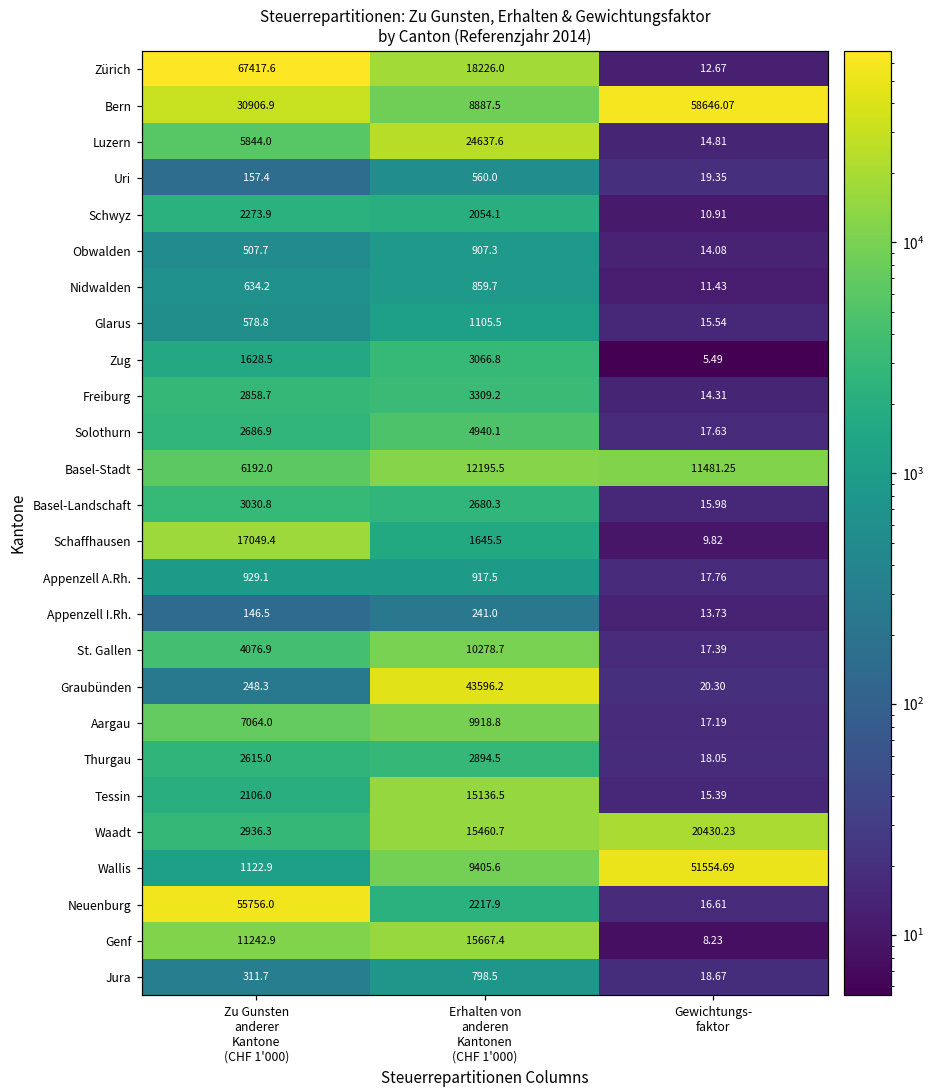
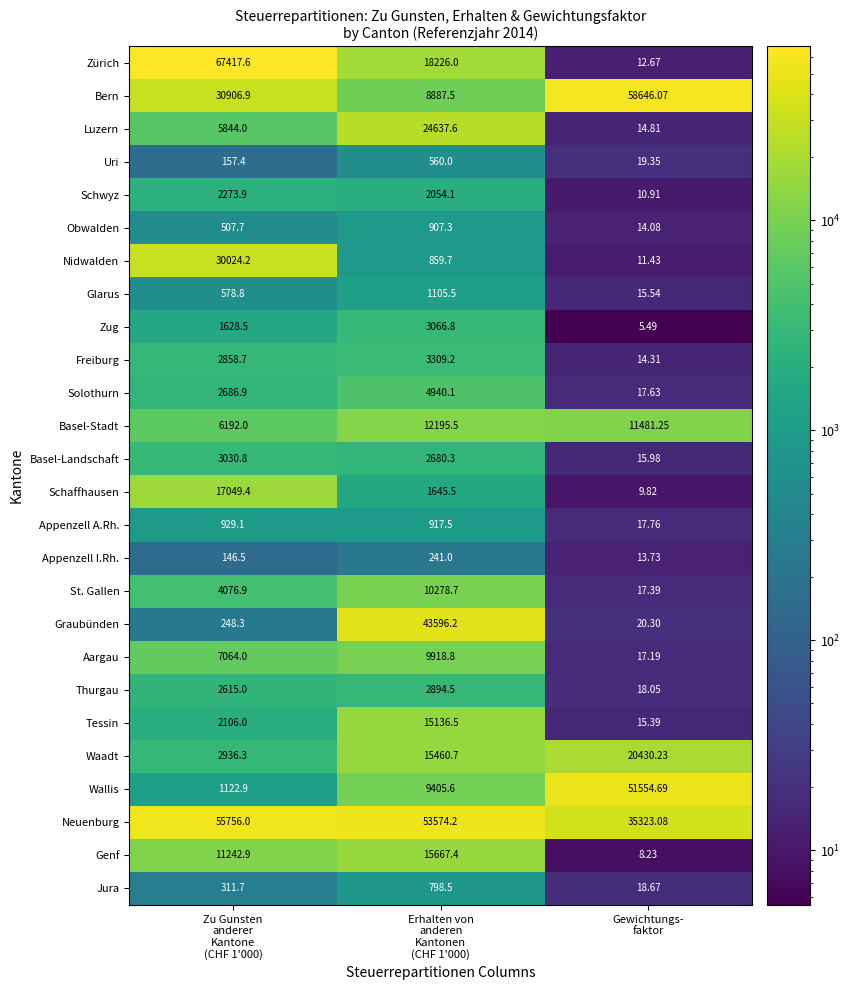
Nidwalden, Zu Gunsten anderer Kantone (CHF 1'000): 634.2 -> 30024.2
Neuenburg, Erhalten von anderen Kantonen (CHF 1'000): 2217.9 -> 53574.2
Neuenburg, Gewichtungs- faktor: 16.61 -> 35323.08
